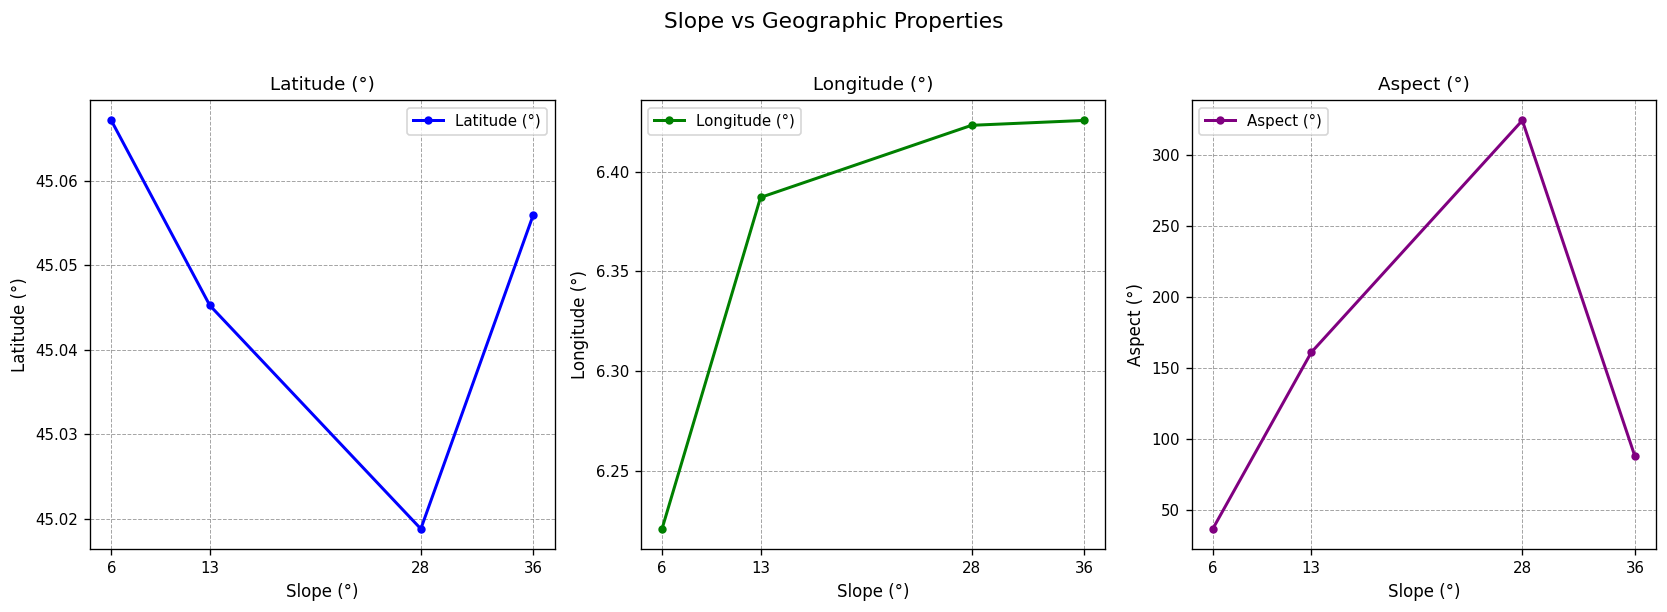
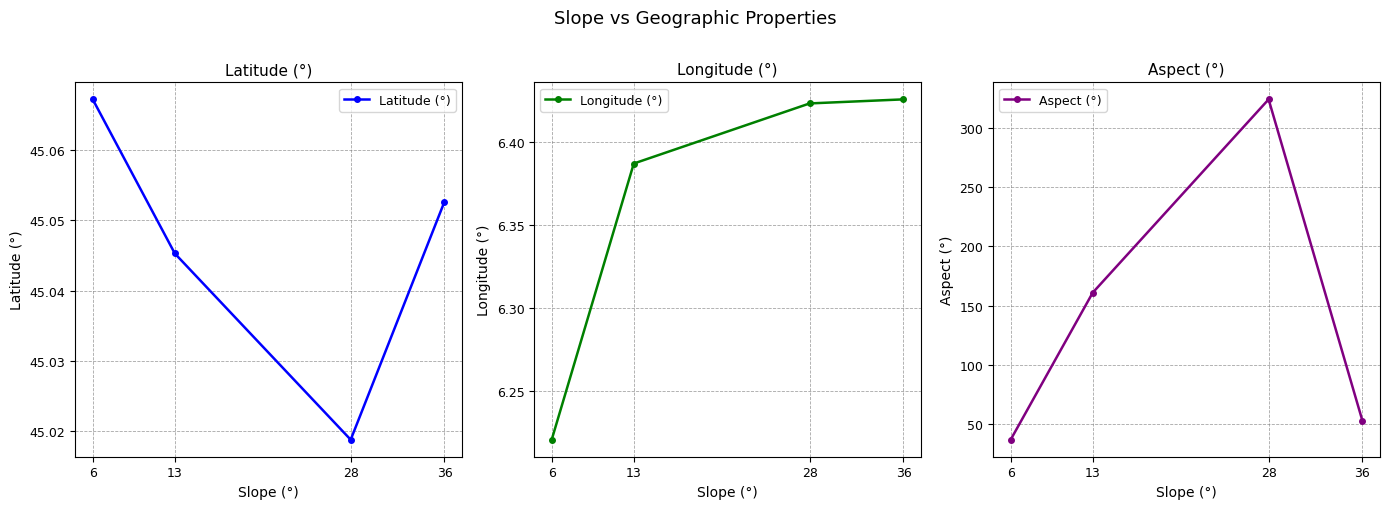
Latitude (°), 36: 45.056 -> 45.053
Aspect (°), 36: 88 -> 53
